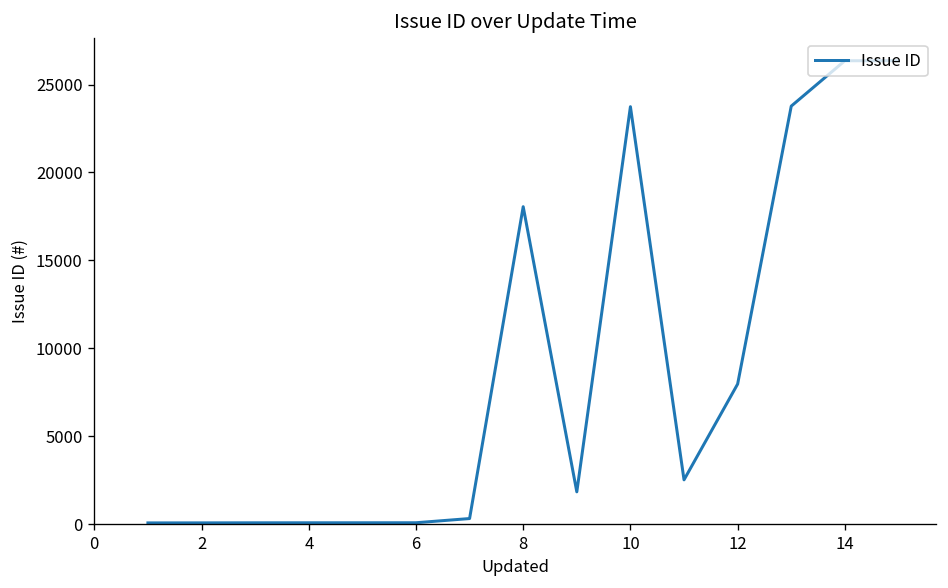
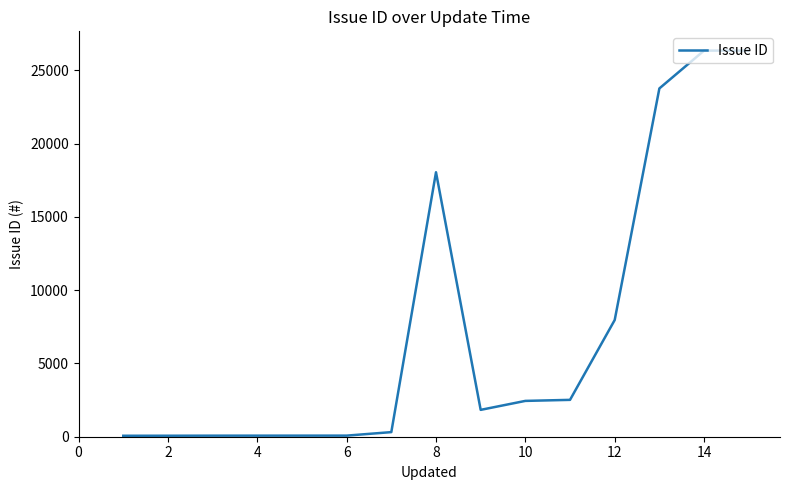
10: 23700 -> 2400
